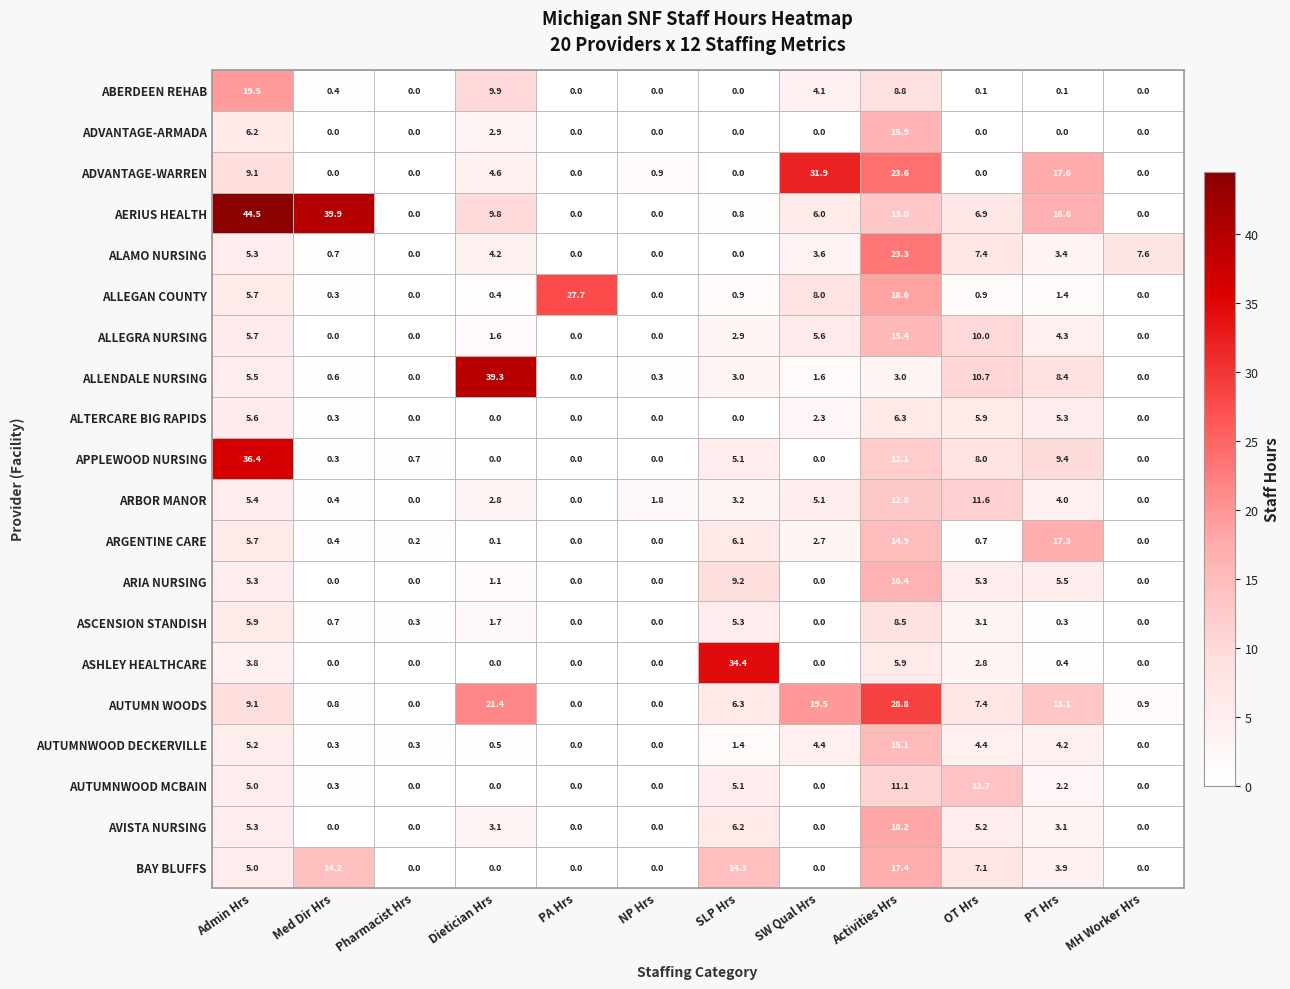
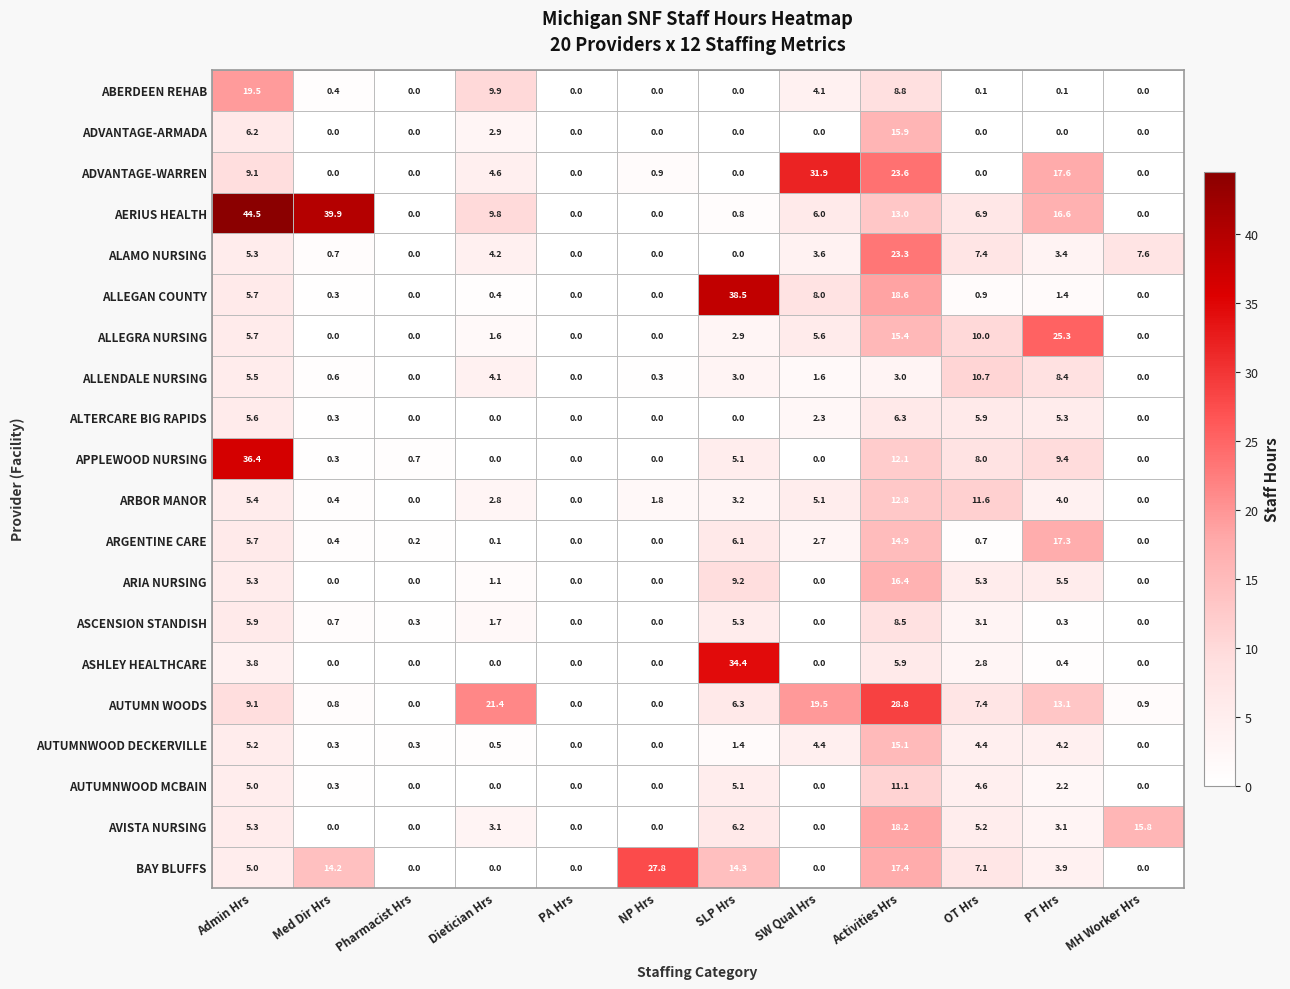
ALLEGAN COUNTY, PA Hrs: 27.7 -> 0.0
ALLEGAN COUNTY, SLP Hrs: 0.9 -> 38.5
ALLEGRA NURSING, PT Hrs: 4.3 -> 25.3
ALLENDALE NURSING, Dietician Hrs: 39.3 -> 4.1
AUTUMNWOOD MCBAIN, OT Hrs: 13.7 -> 4.6
AVISTA NURSING, MH Worker Hrs: 0.0 -> 15.8
BAY BLUFFS, NP Hrs: 0.0 -> 27.8
